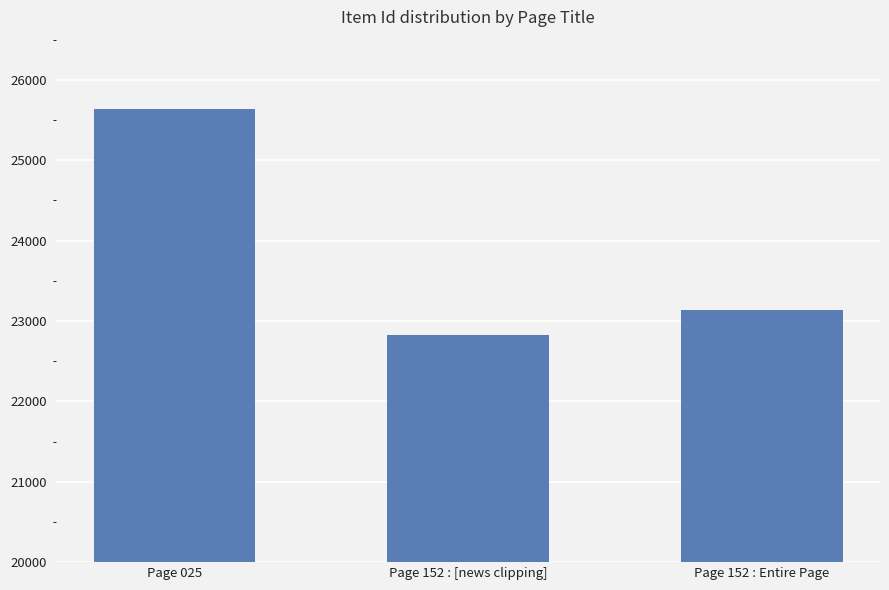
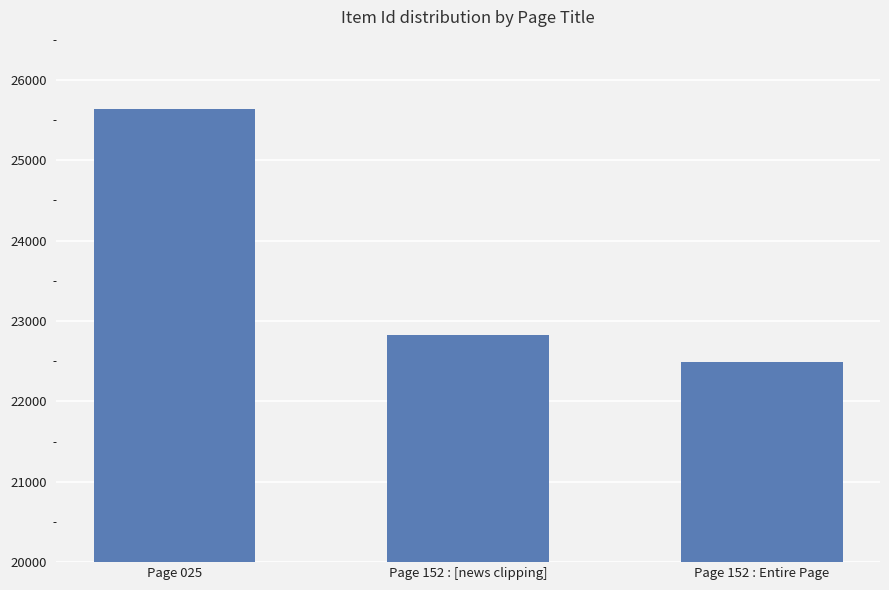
Page 152 : Entire Page: 23100 -> 22500
